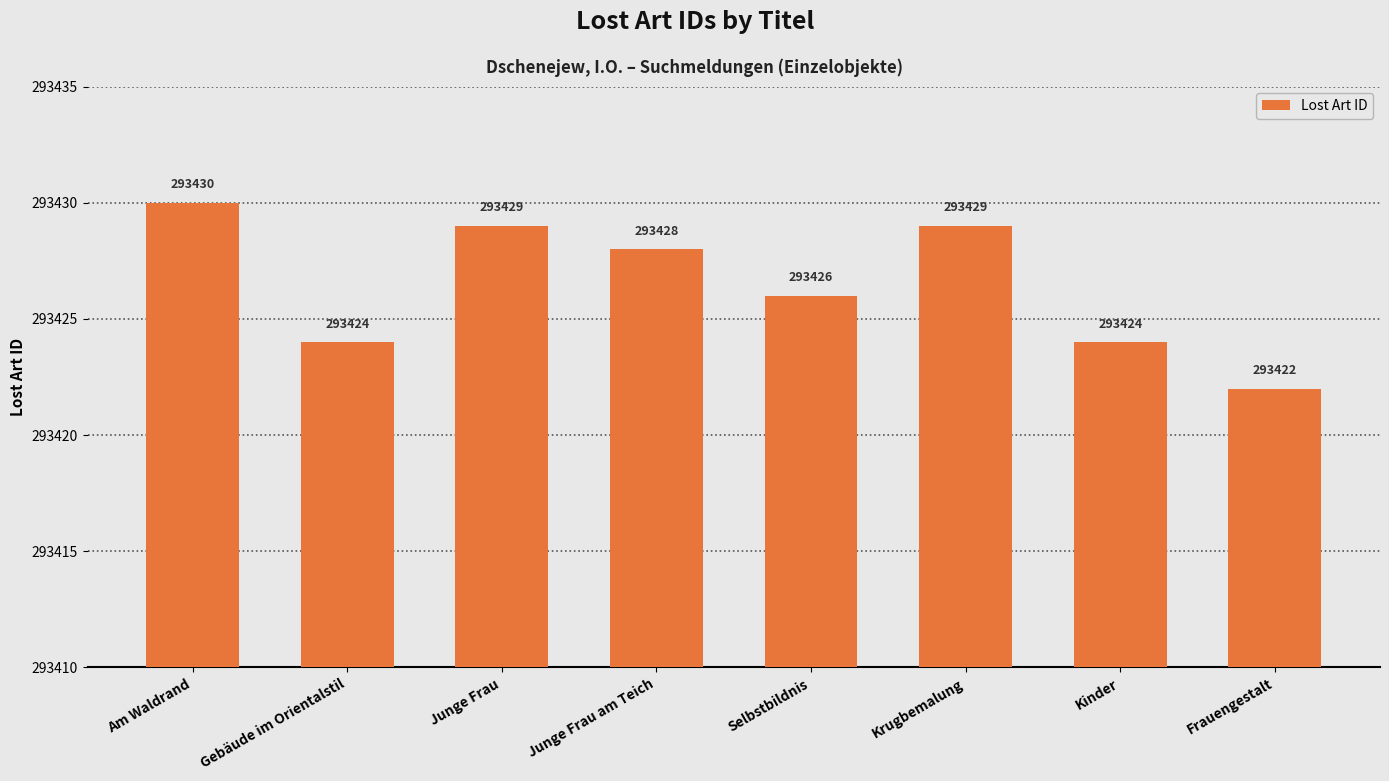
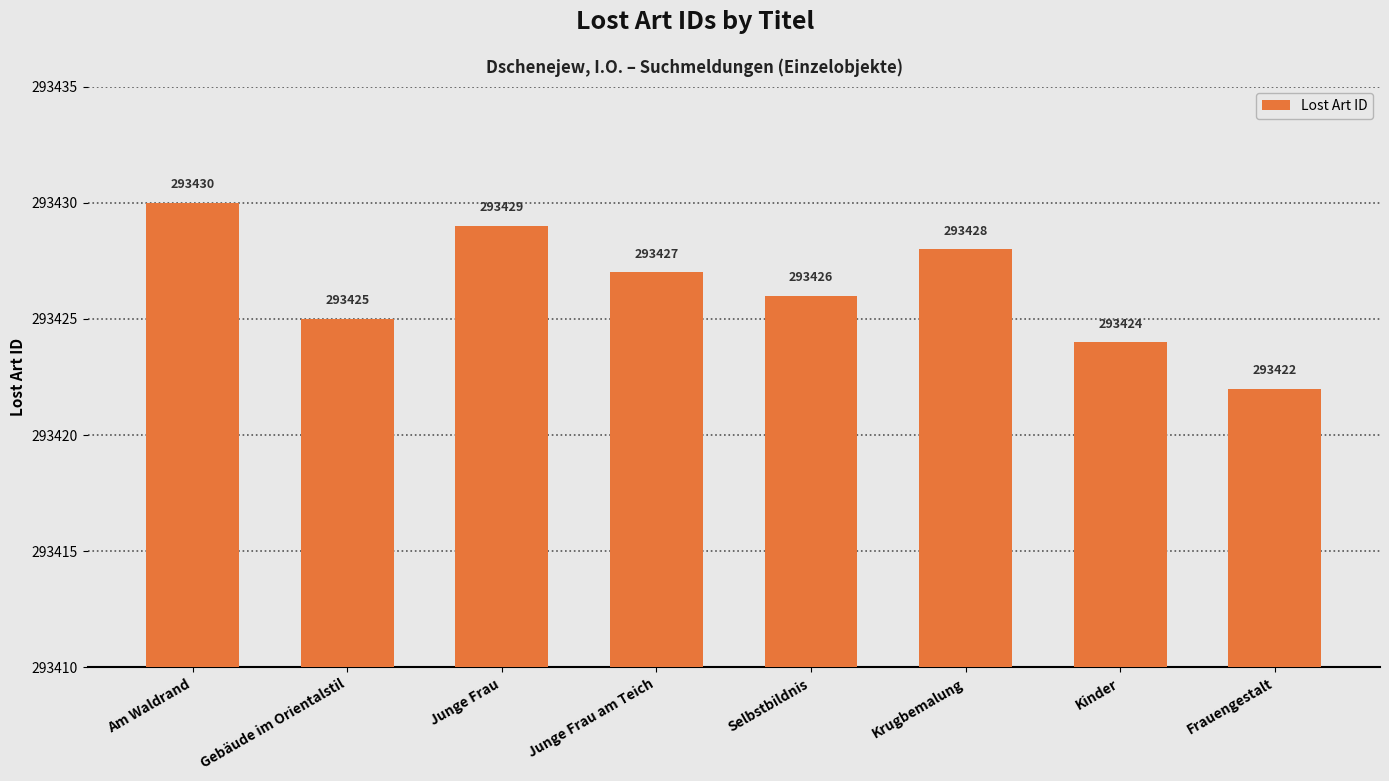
Gebäude im Orientalstil: 293424 -> 293425
Junge Frau am Teich: 293428 -> 293427
Krugbemalung: 293429 -> 293428
